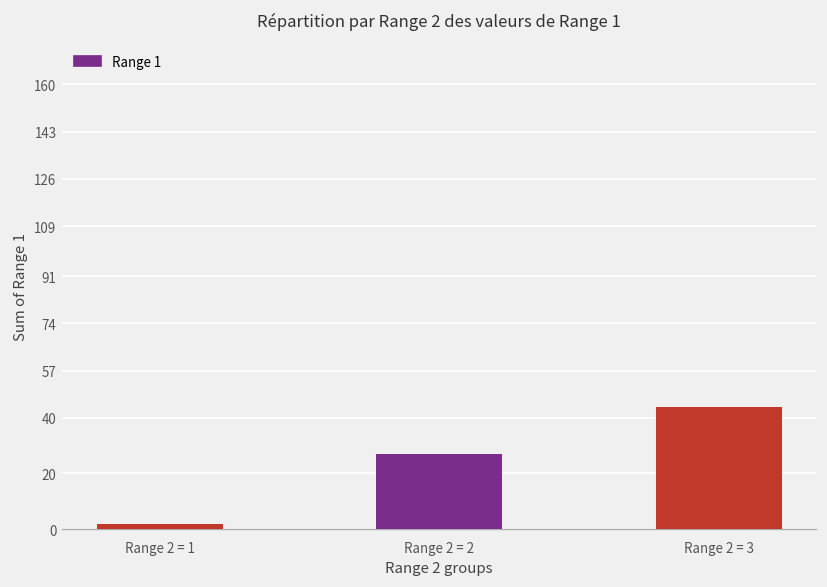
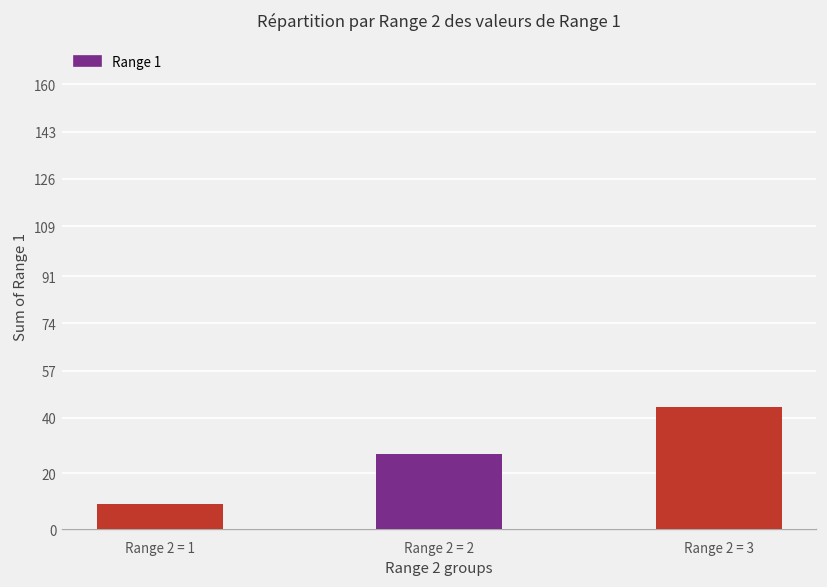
Range 2 = 1: 2 -> 9
